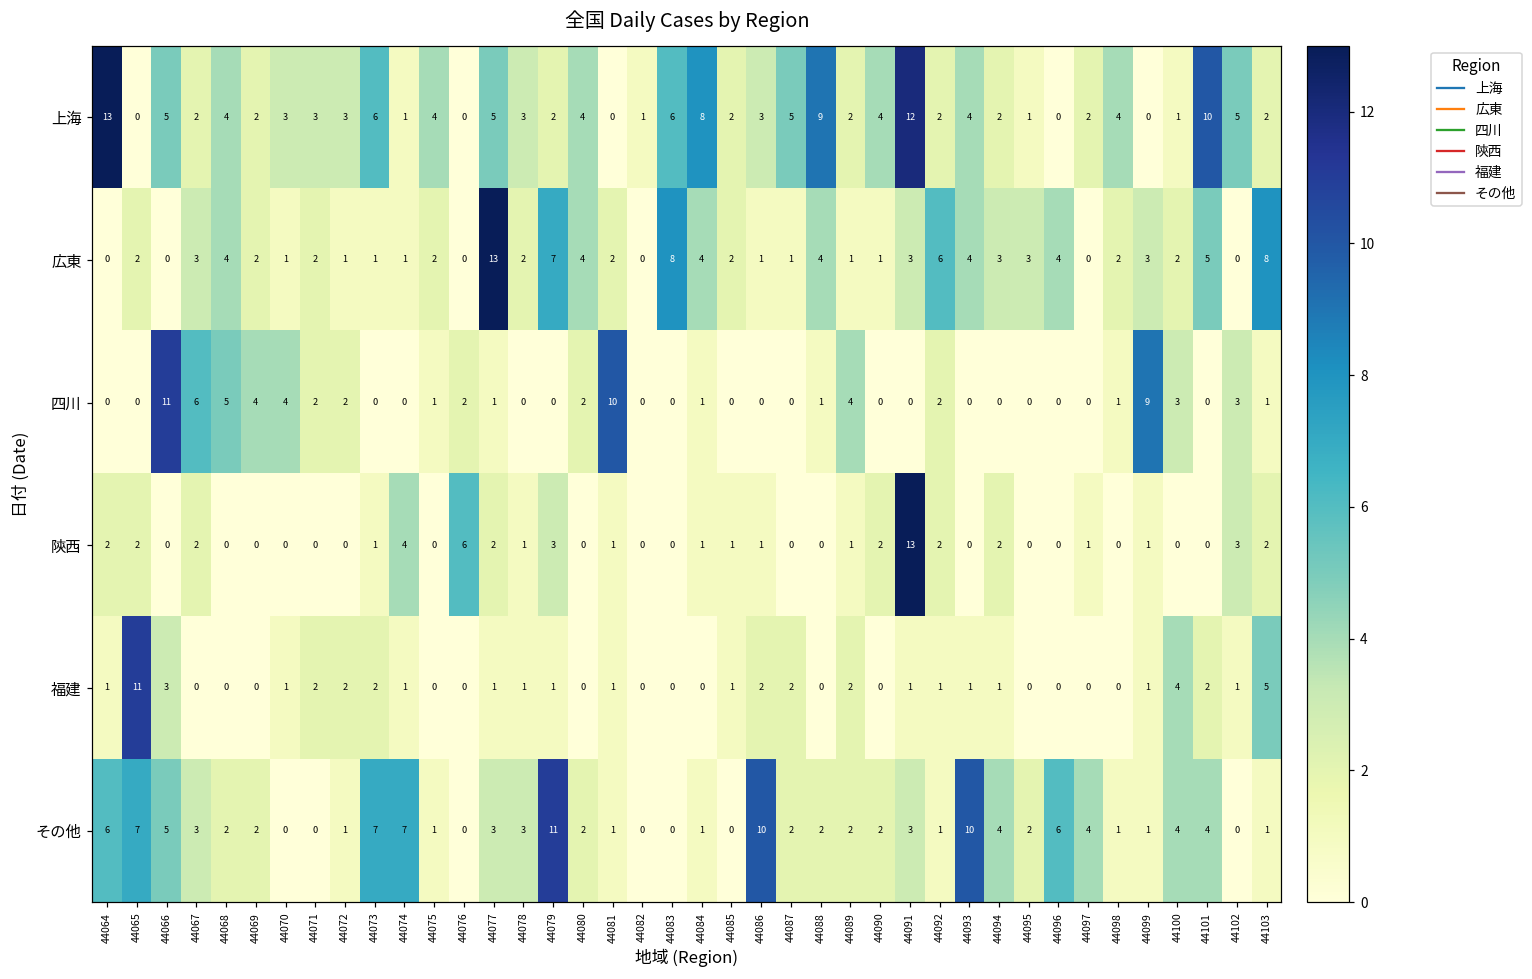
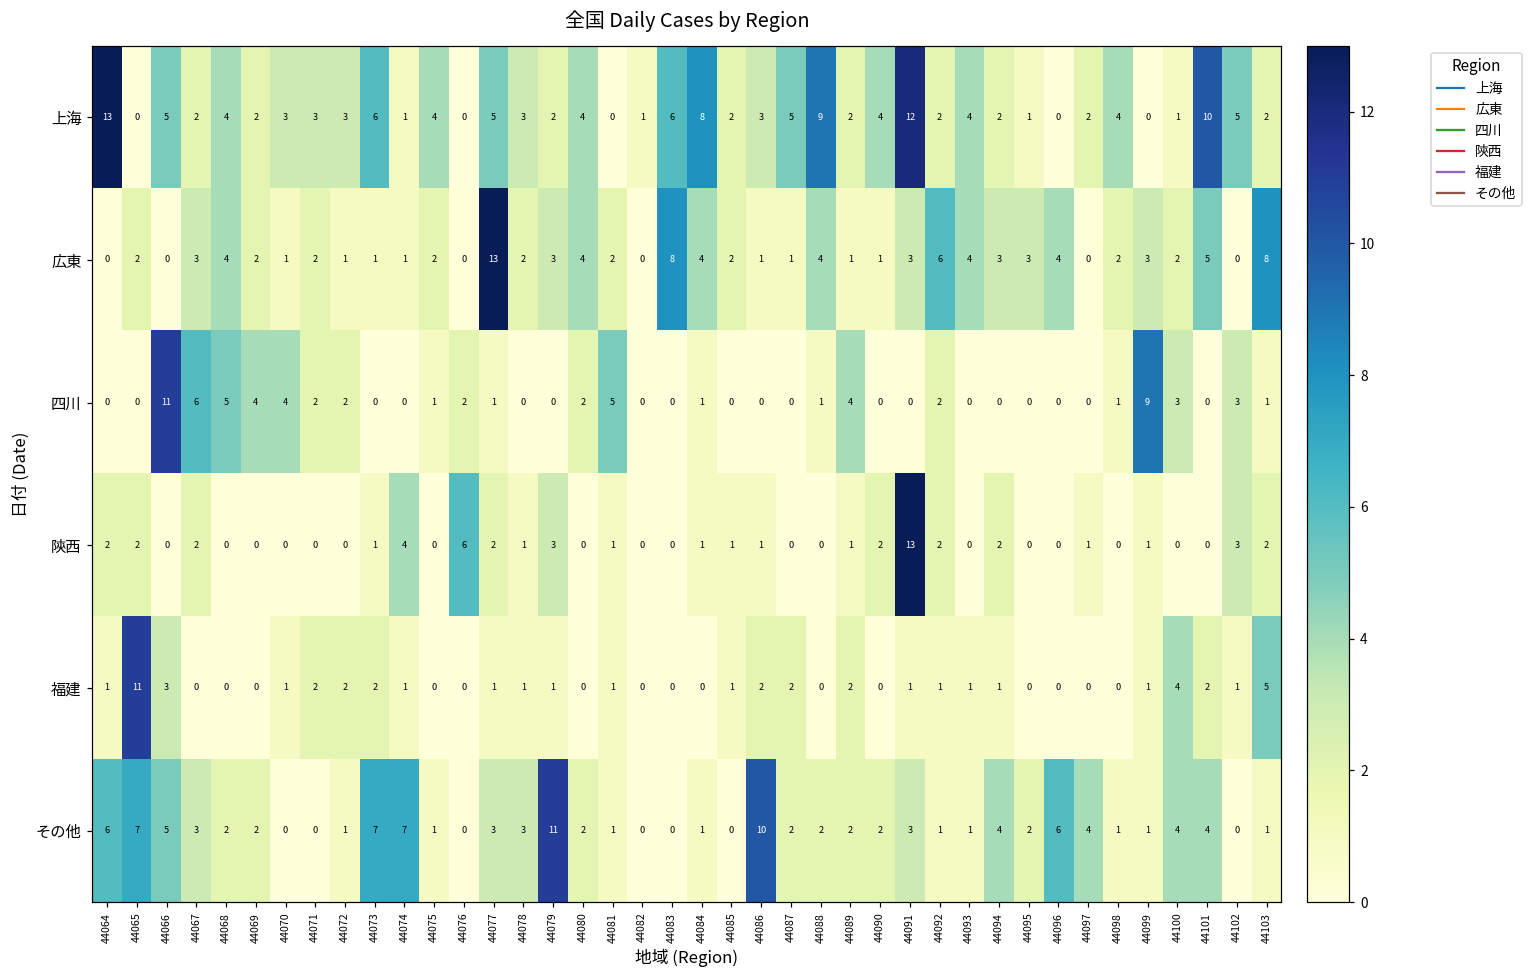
広東, 44079: 7 -> 3
四川, 44081: 10 -> 5
その他, 44093: 10 -> 1
